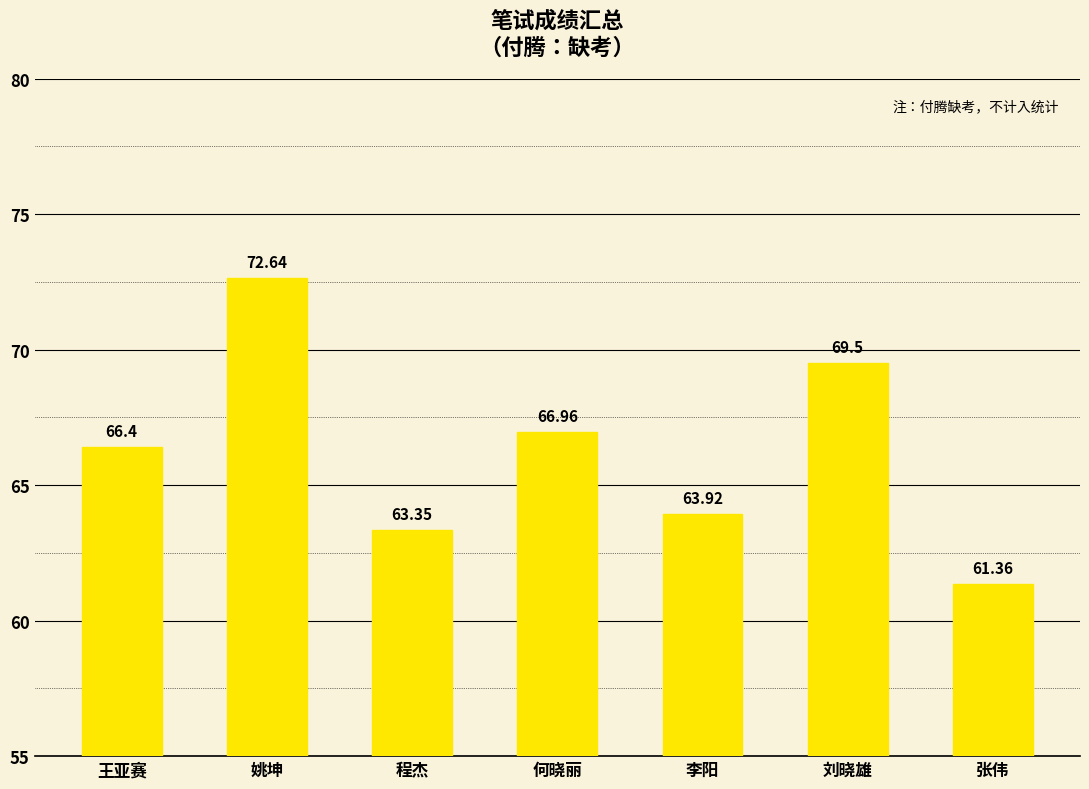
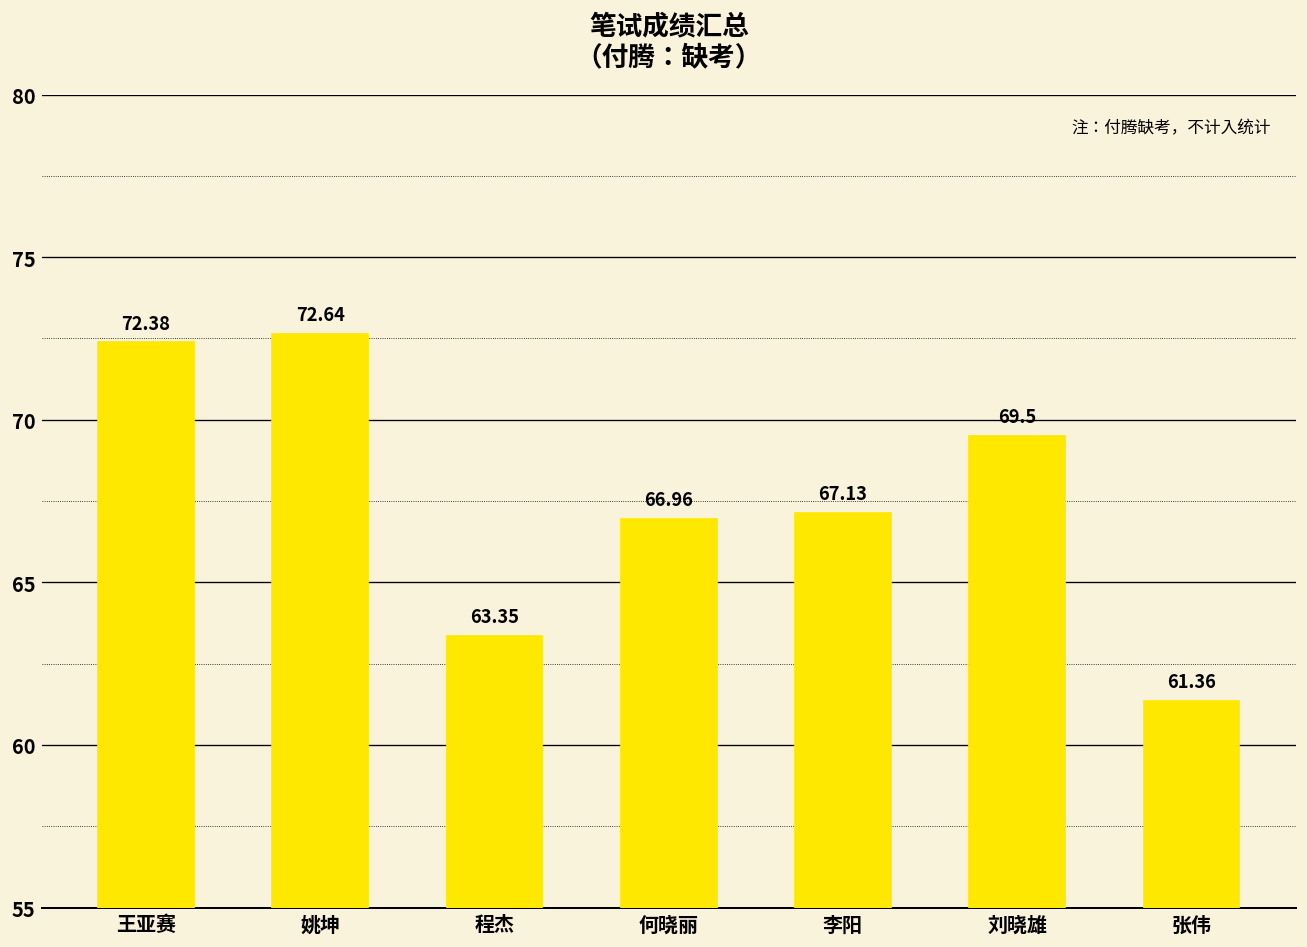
王亚赛: 66.4 -> 72.38
李阳: 63.92 -> 67.13
